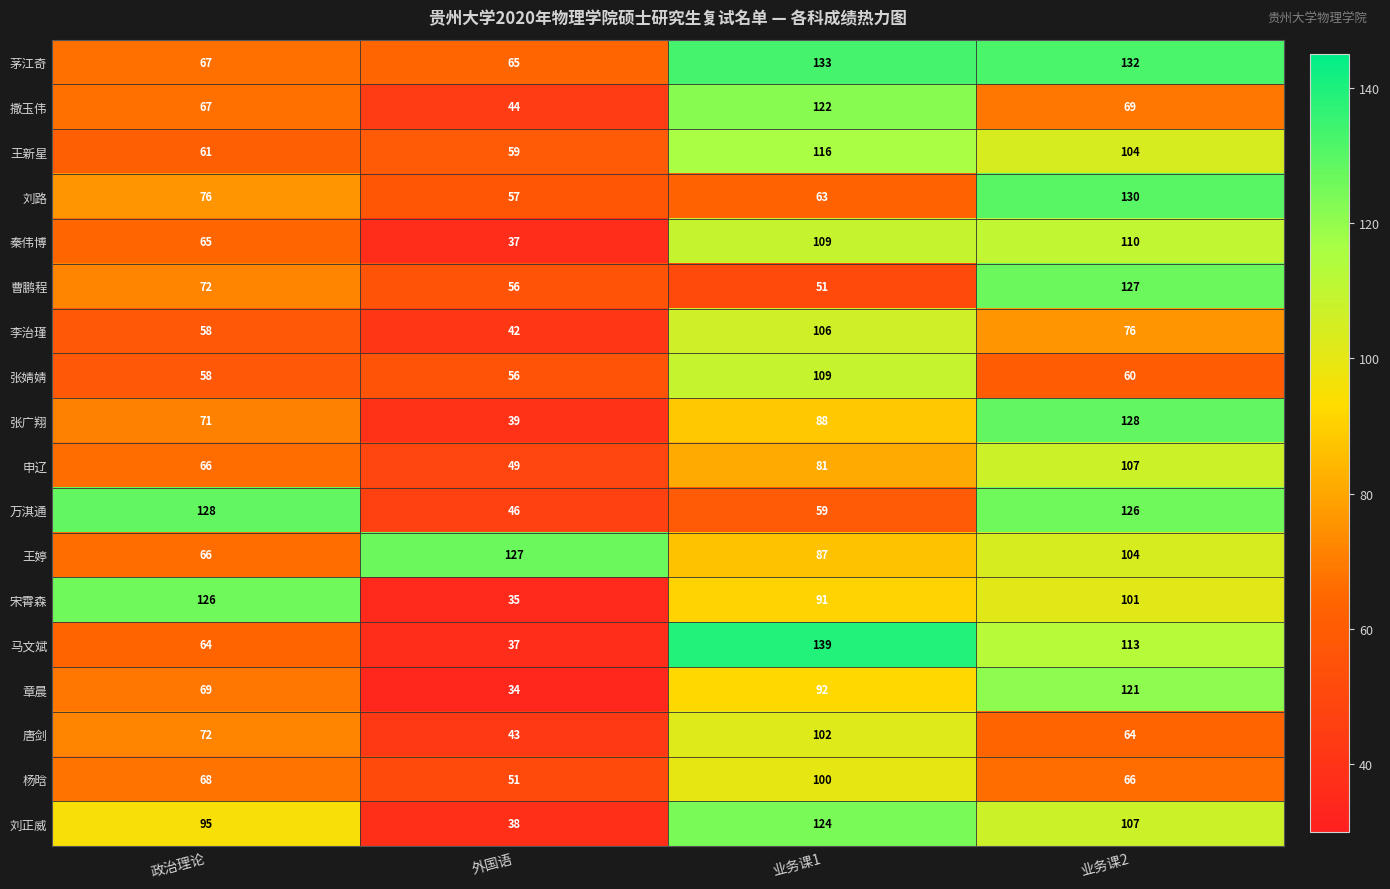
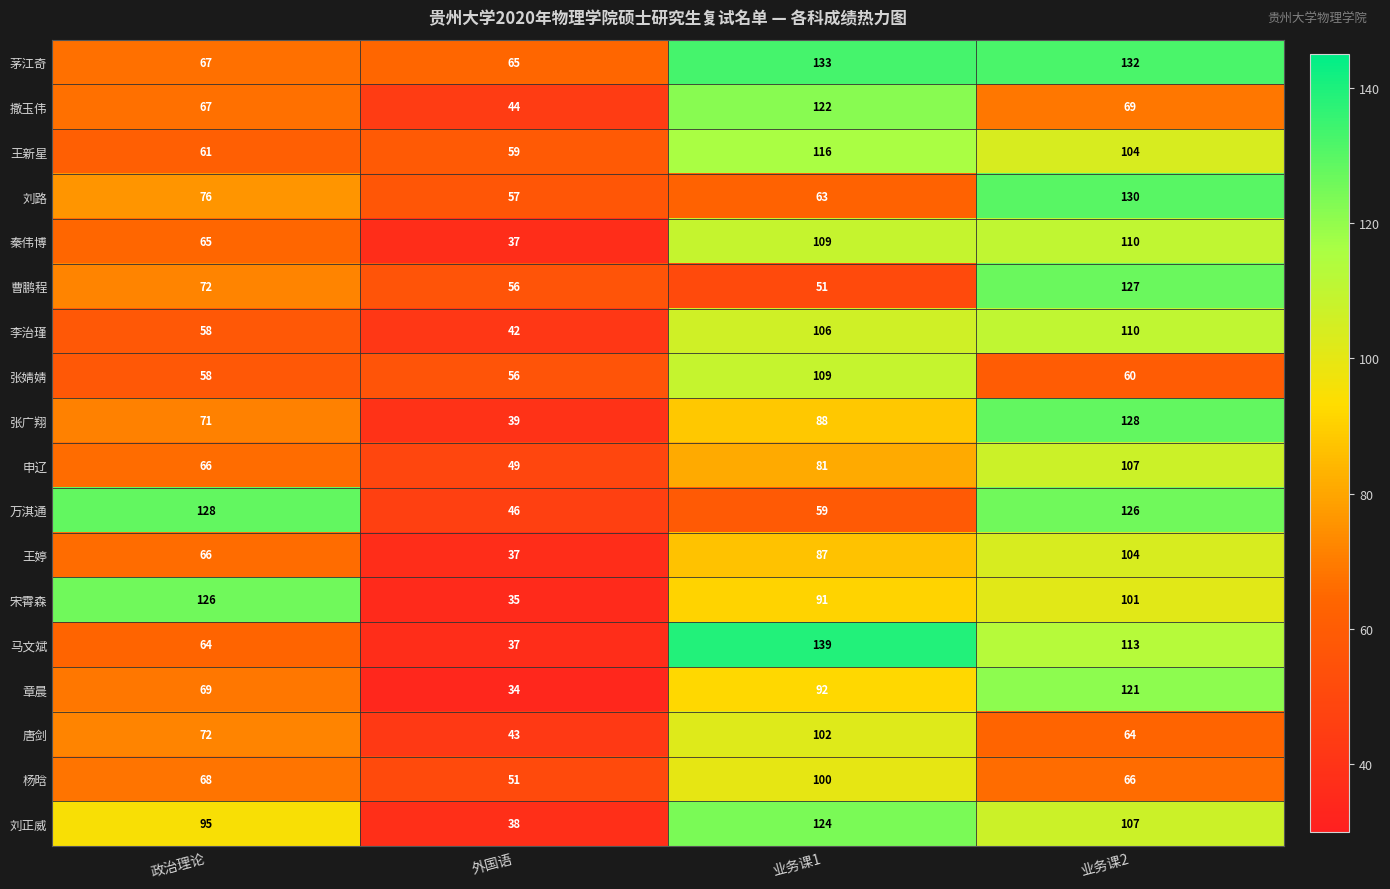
李治瑾, 业务课2: 76 -> 110
王婷, 外国语: 127 -> 37
